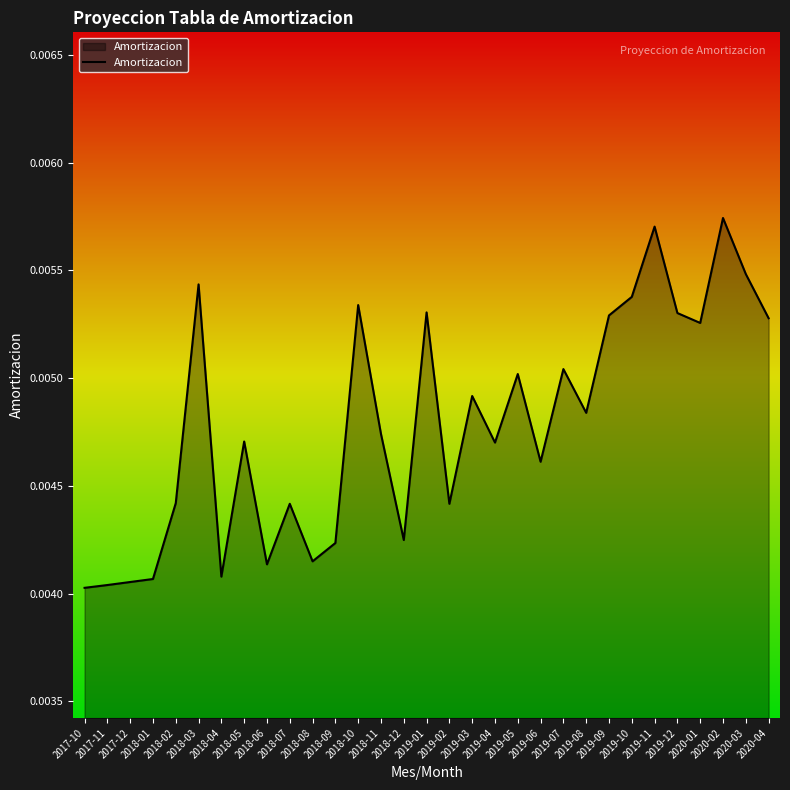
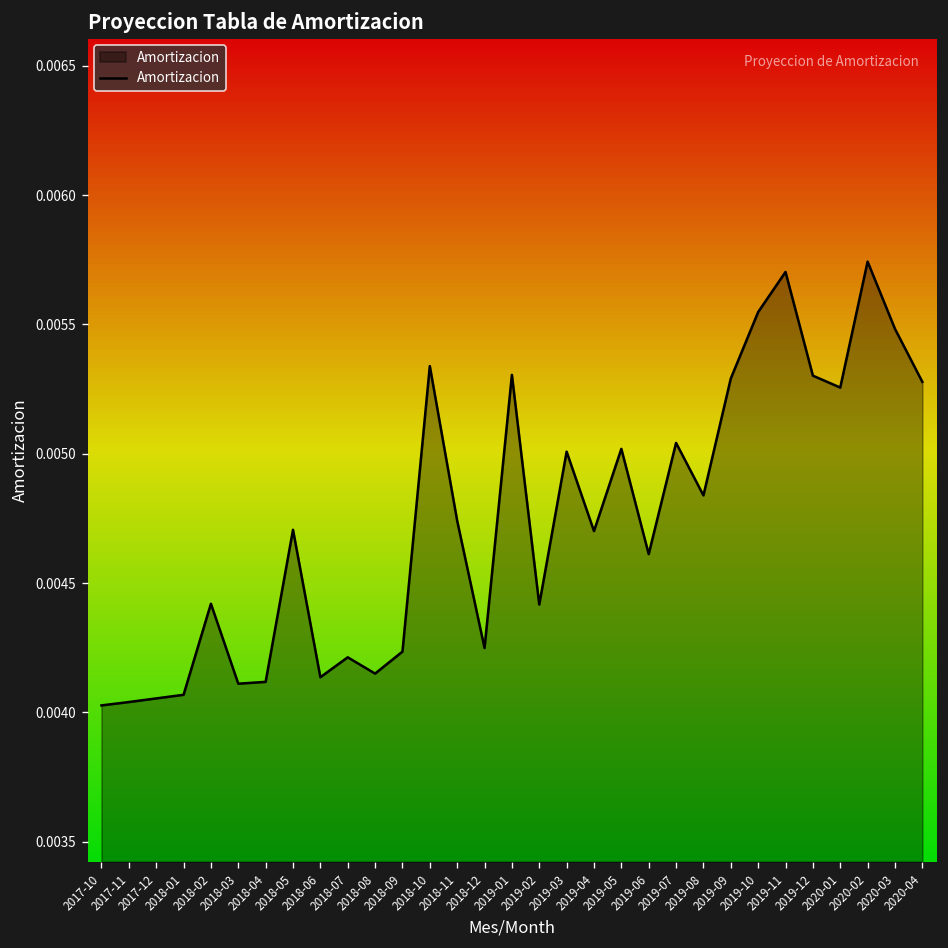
2018-03: 0.00544 -> 0.00411
2018-04: 0.00408 -> 0.00412
2018-07: 0.00442 -> 0.00421
2019-03: 0.00492 -> 0.00501
2019-10: 0.00538 -> 0.00555
